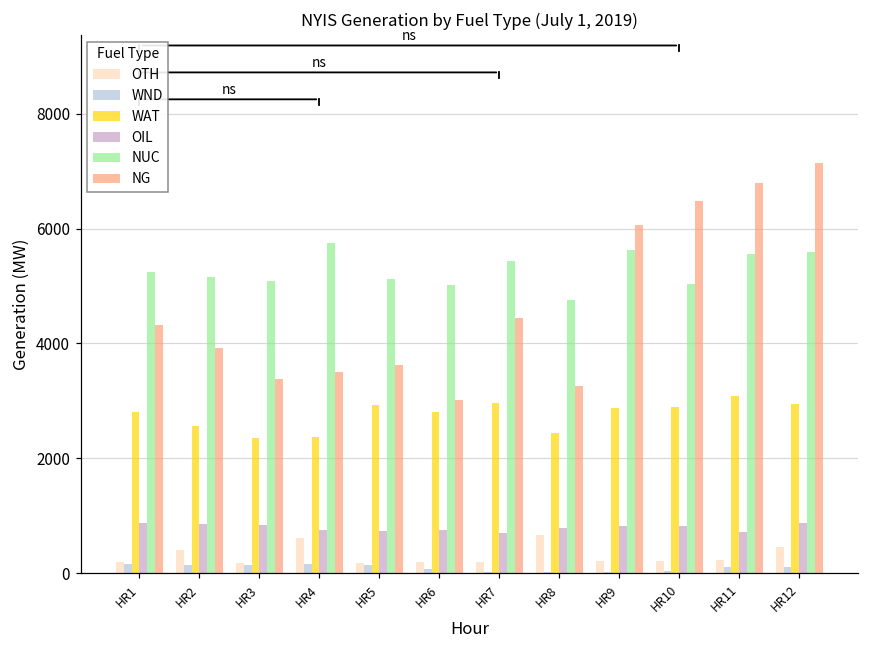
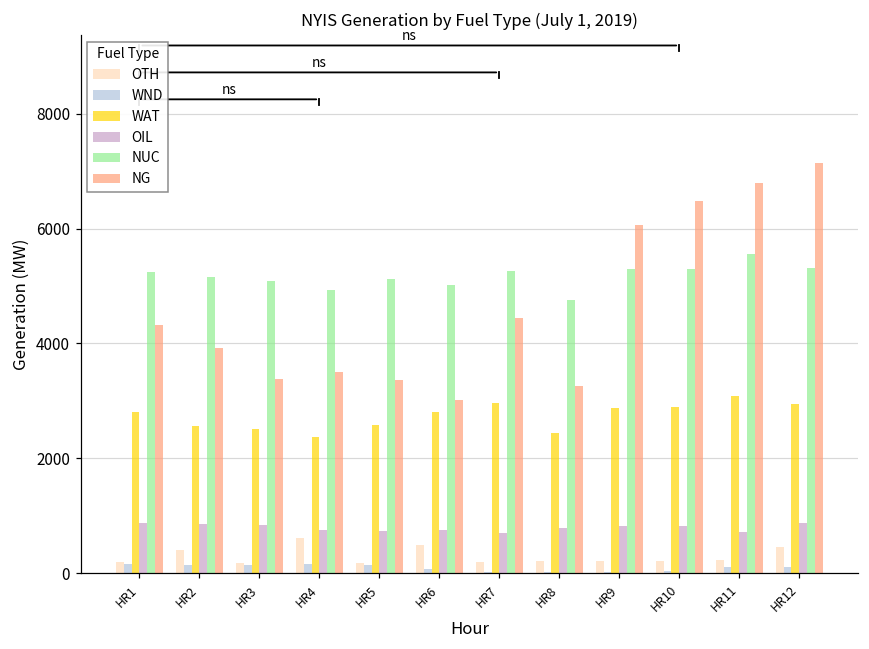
WAT, HR3: 2400 -> 2500
NUC, HR4: 5700 -> 4900
WAT, HR5: 2900 -> 2600
NG, HR5: 3600 -> 3400
OTH, HR6: 200 -> 500
NUC, HR7: 5400 -> 5300
OTH, HR8: 700 -> 200
NUC, HR9: 5600 -> 5300
NUC, HR10: 5000 -> 5300
NUC, HR12: 5600 -> 5300
